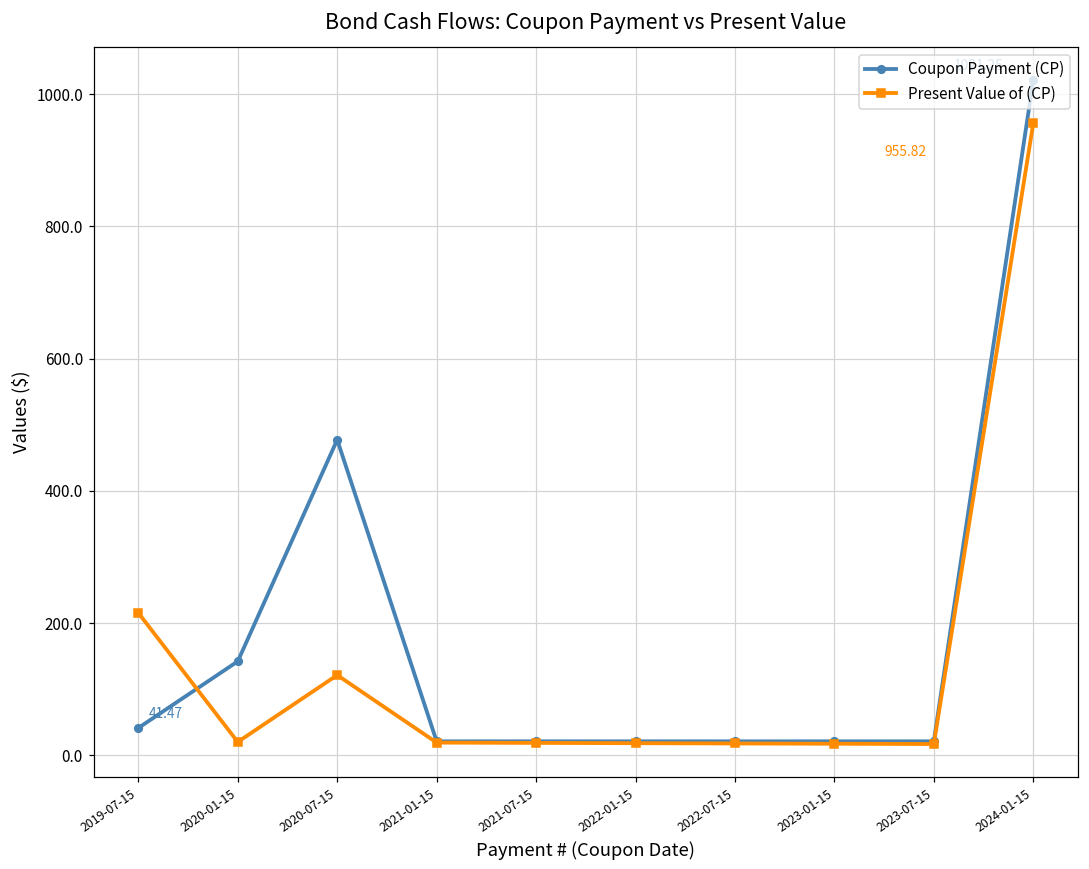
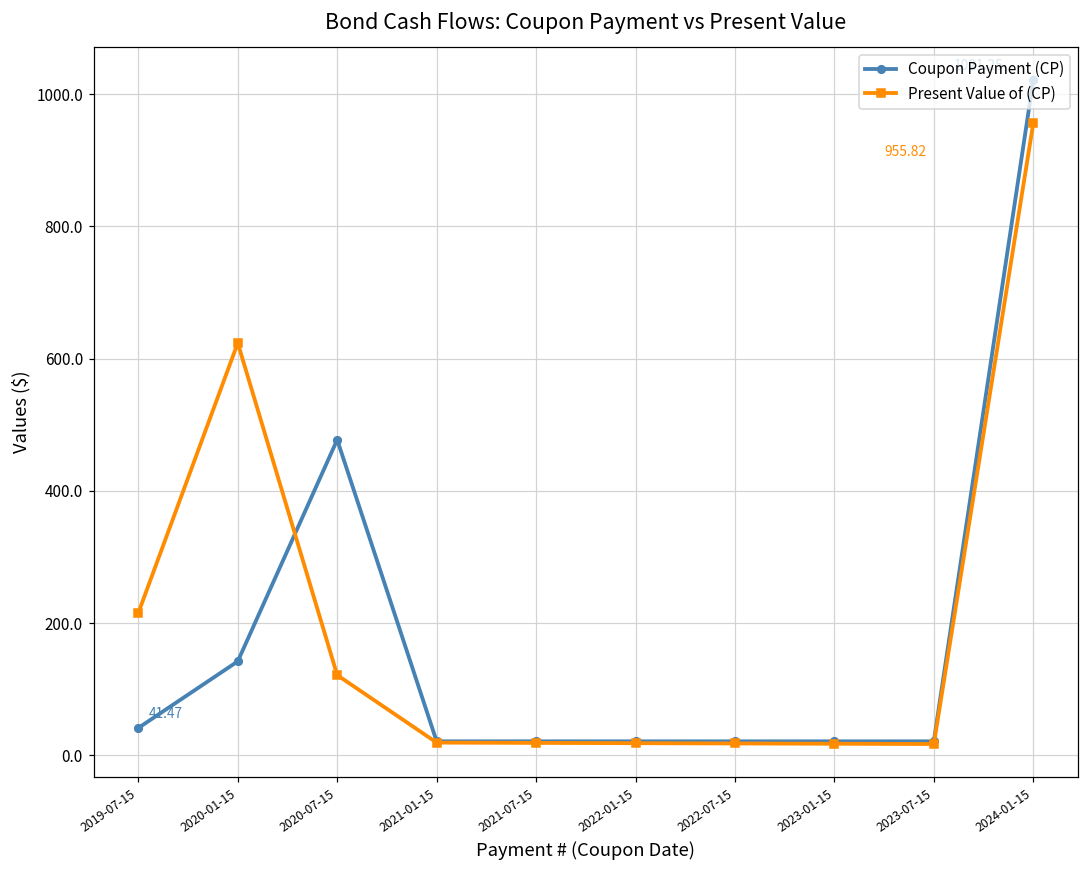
Present Value of (CP), 2020-01-15: 20 -> 620
